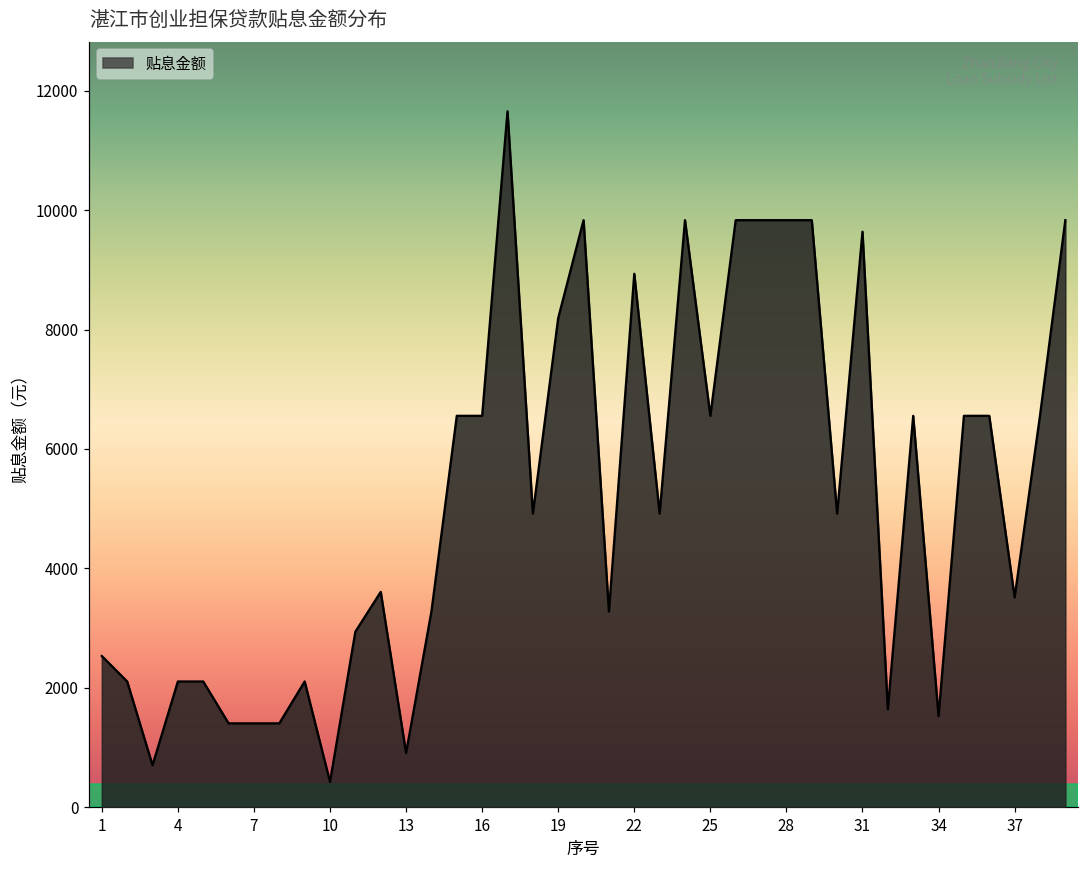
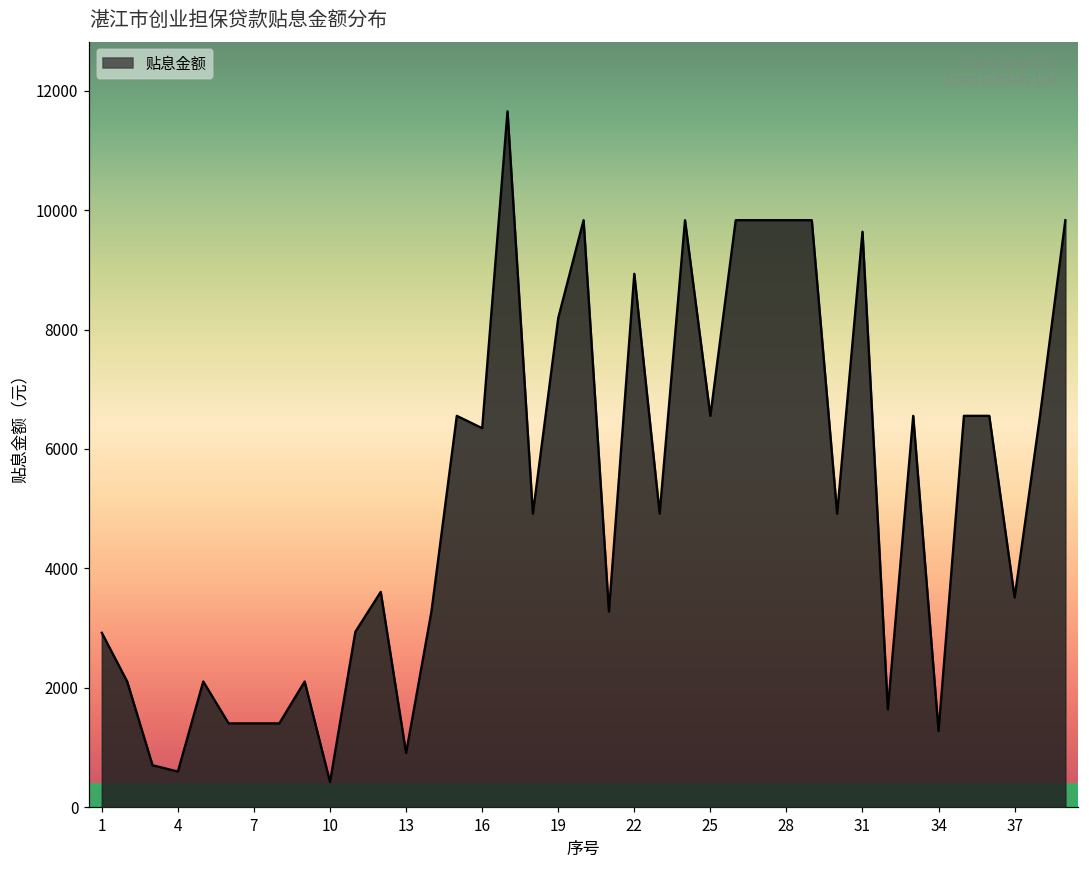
1: 2500 -> 2900
4: 2100 -> 600
16: 6600 -> 6300
34: 1500 -> 1300
